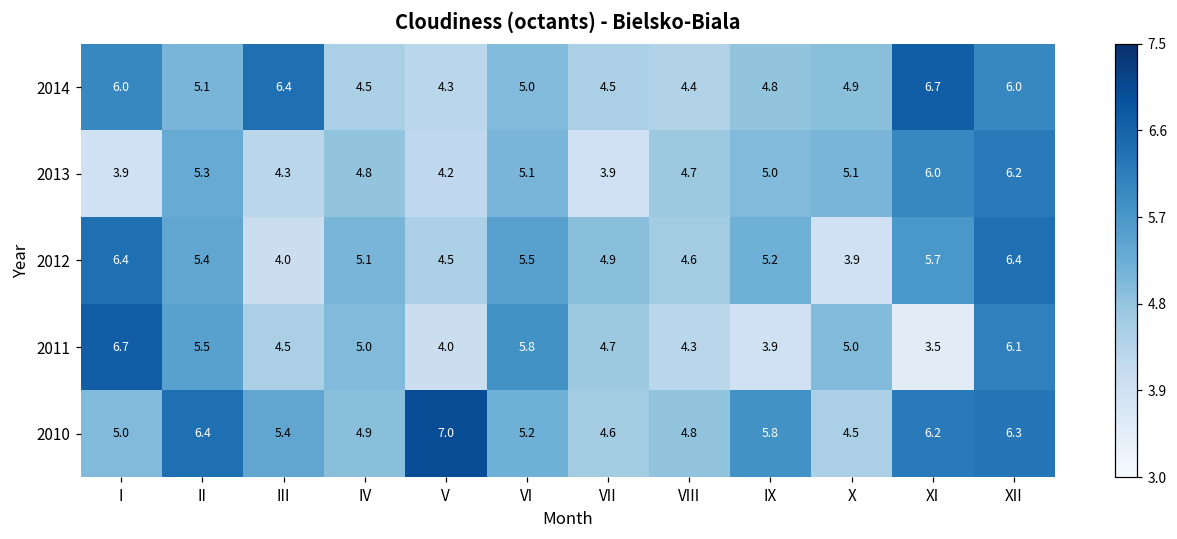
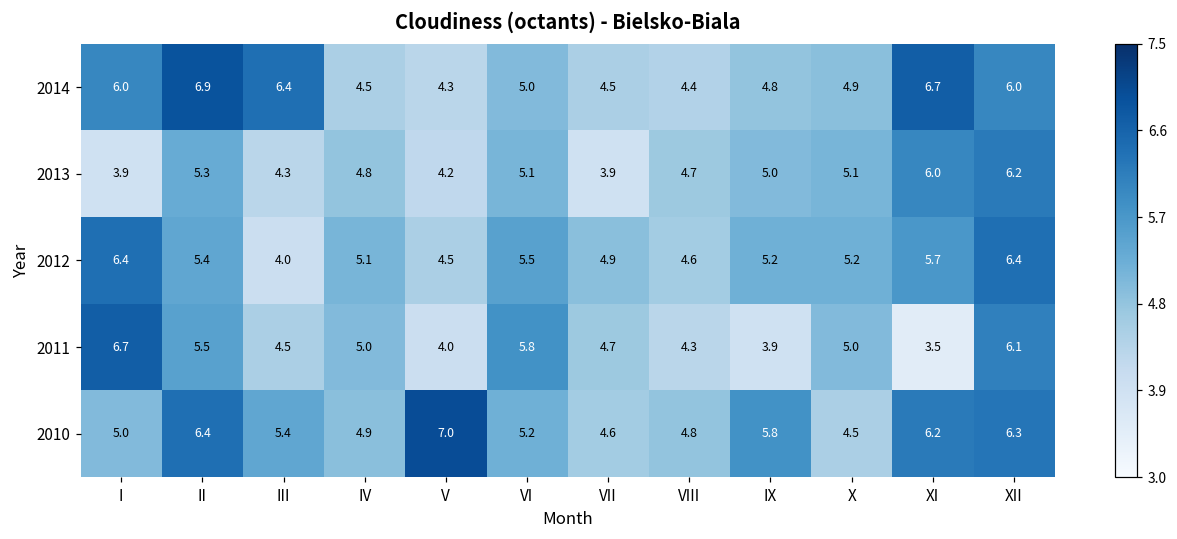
2014, II: 5.1 -> 6.9
2012, X: 3.9 -> 5.2
